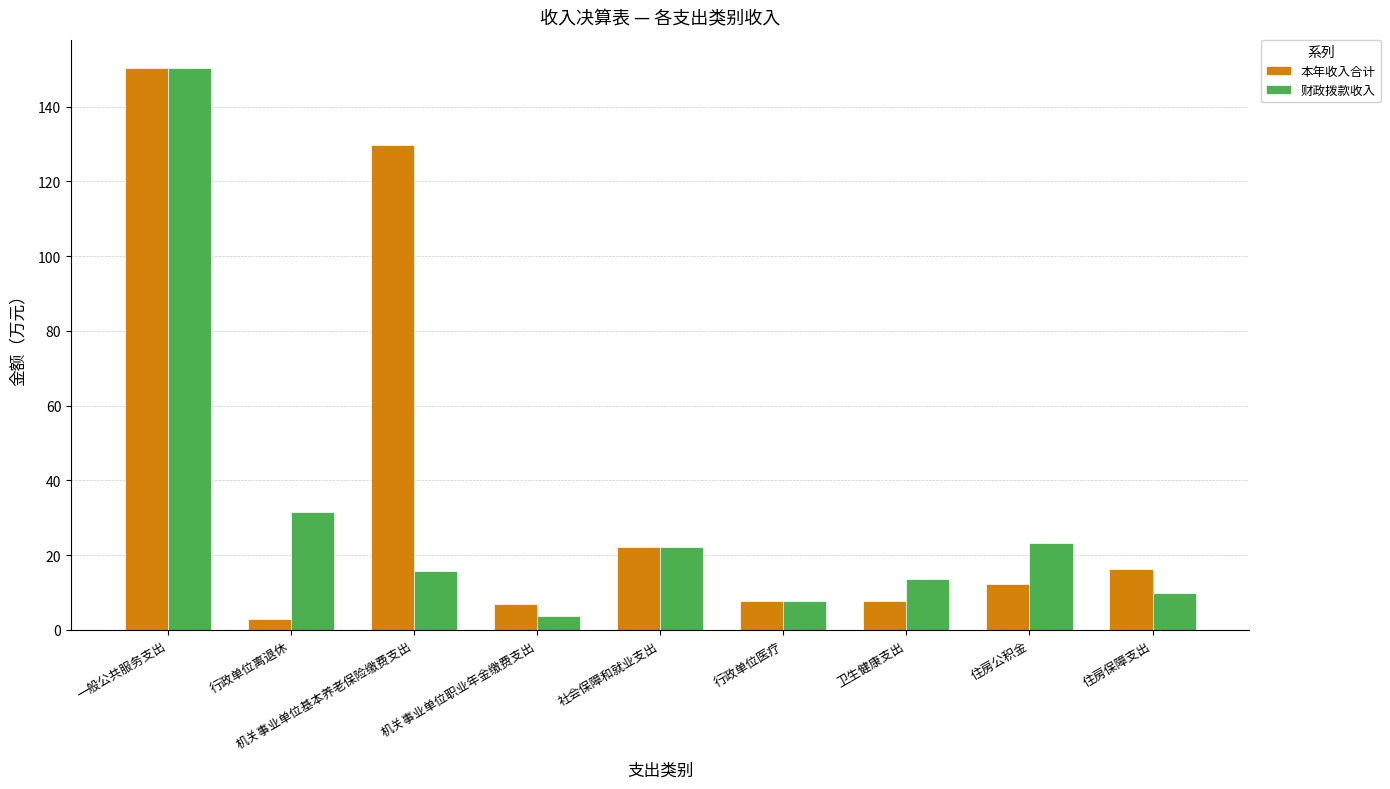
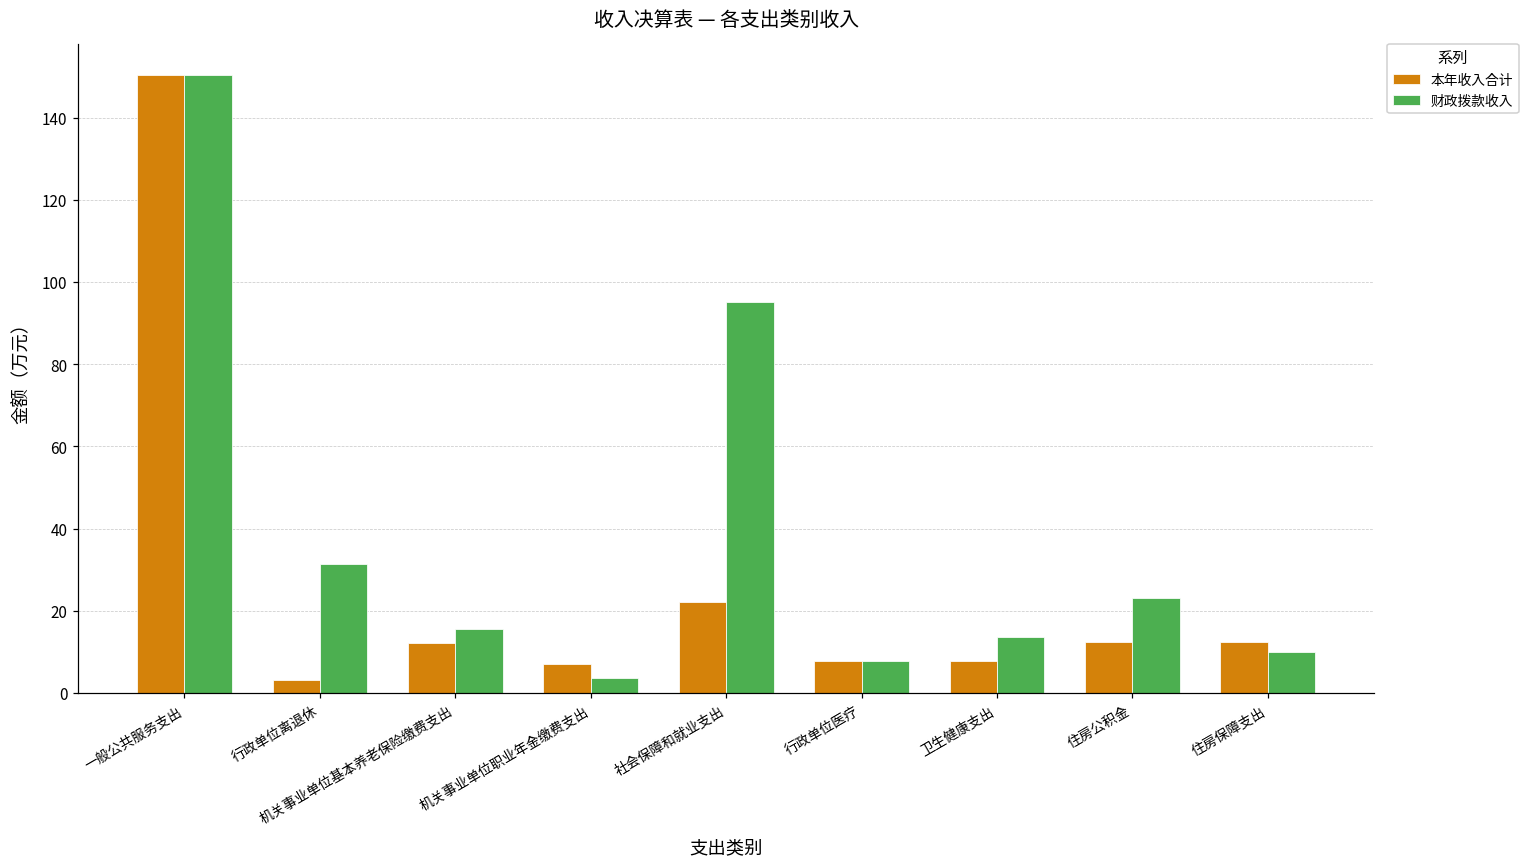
本年收入合计, 机关事业单位基本养老保险缴费支出: 130 -> 12
财政拨款收入, 社会保障和就业支出: 22 -> 95
本年收入合计, 住房保障支出: 16 -> 12
